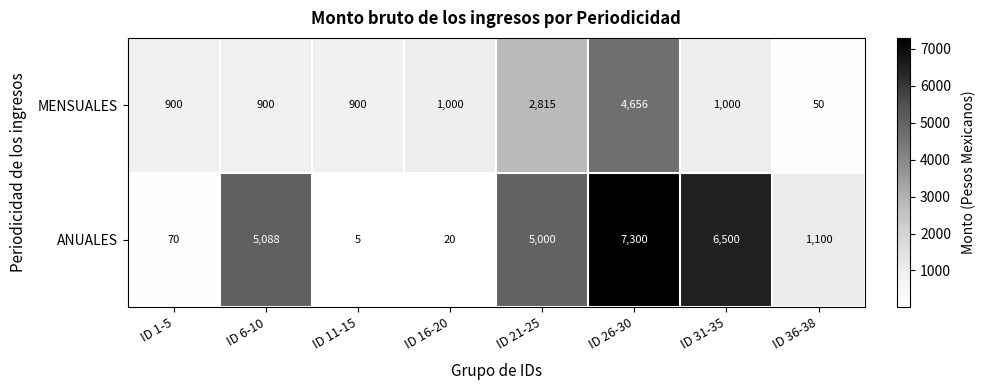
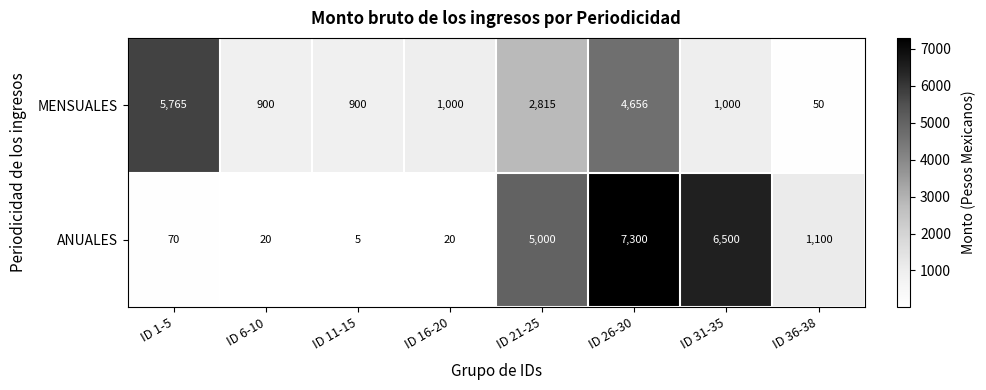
MENSUALES, ID 1-5: 900 -> 5,765
ANUALES, ID 6-10: 5,088 -> 20
